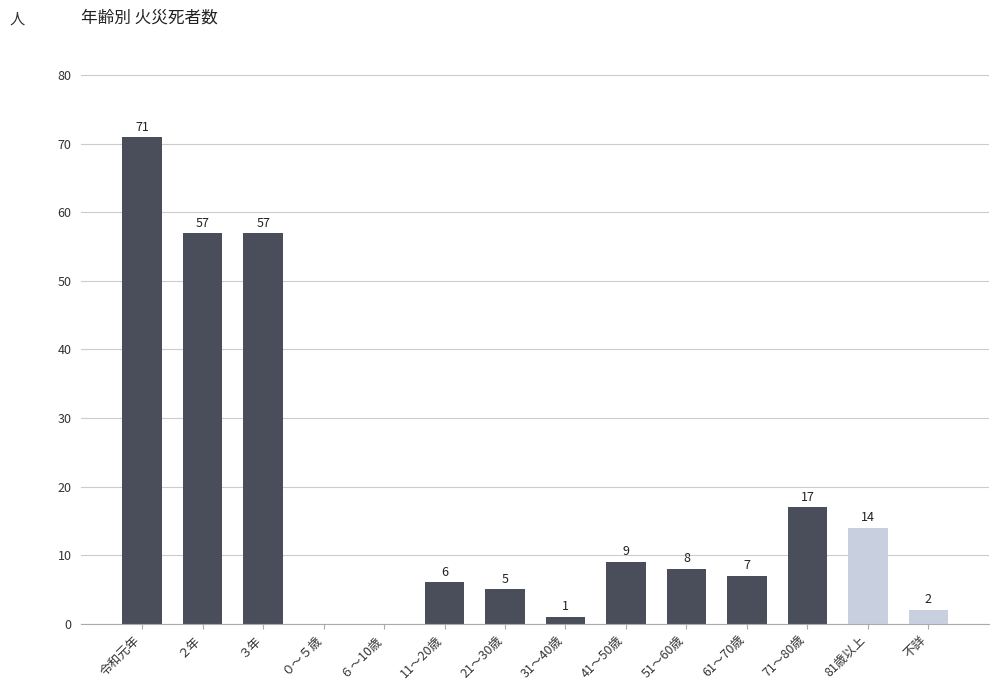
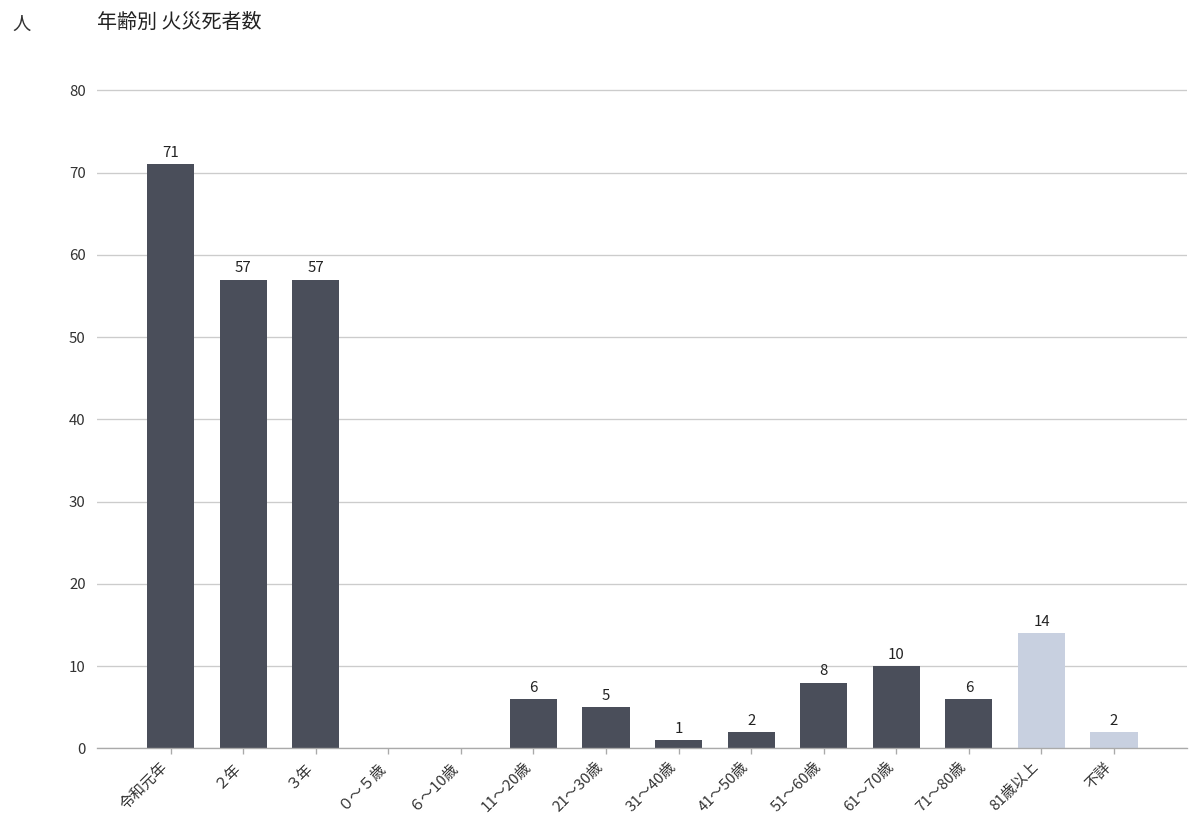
41～50歳: 9 -> 2
61～70歳: 7 -> 10
71～80歳: 17 -> 6
